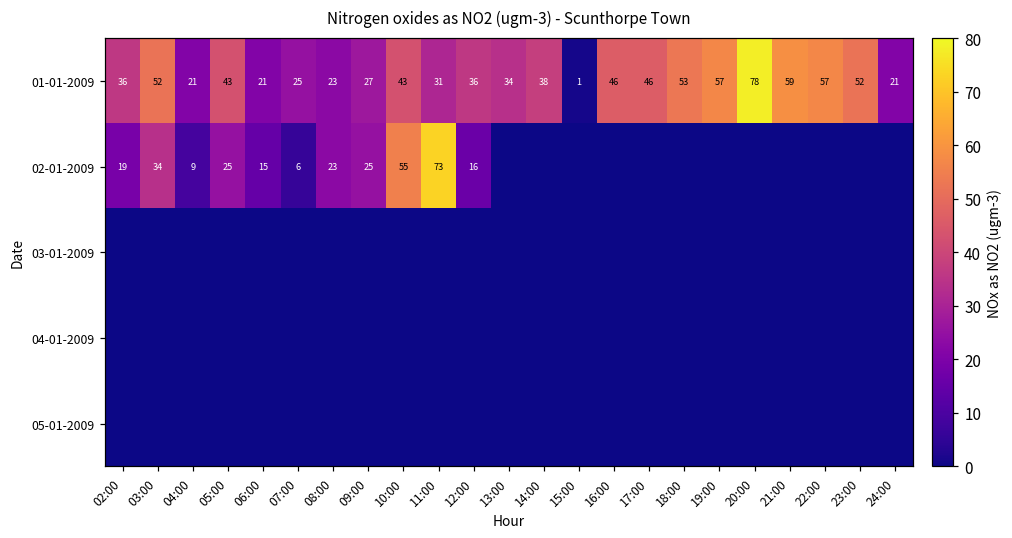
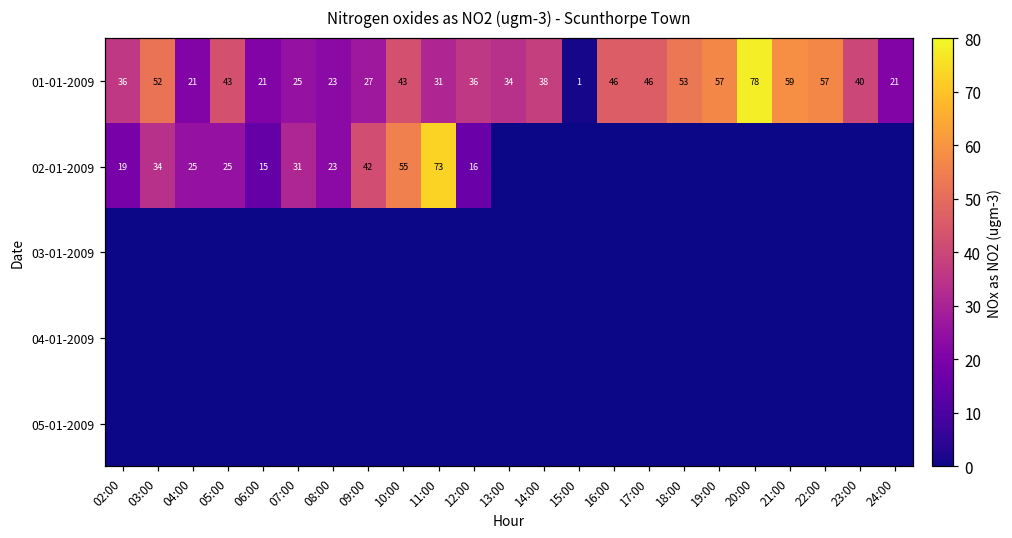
01-01-2009, 23:00: 52 -> 40
02-01-2009, 04:00: 9 -> 25
02-01-2009, 07:00: 6 -> 31
02-01-2009, 09:00: 25 -> 42
